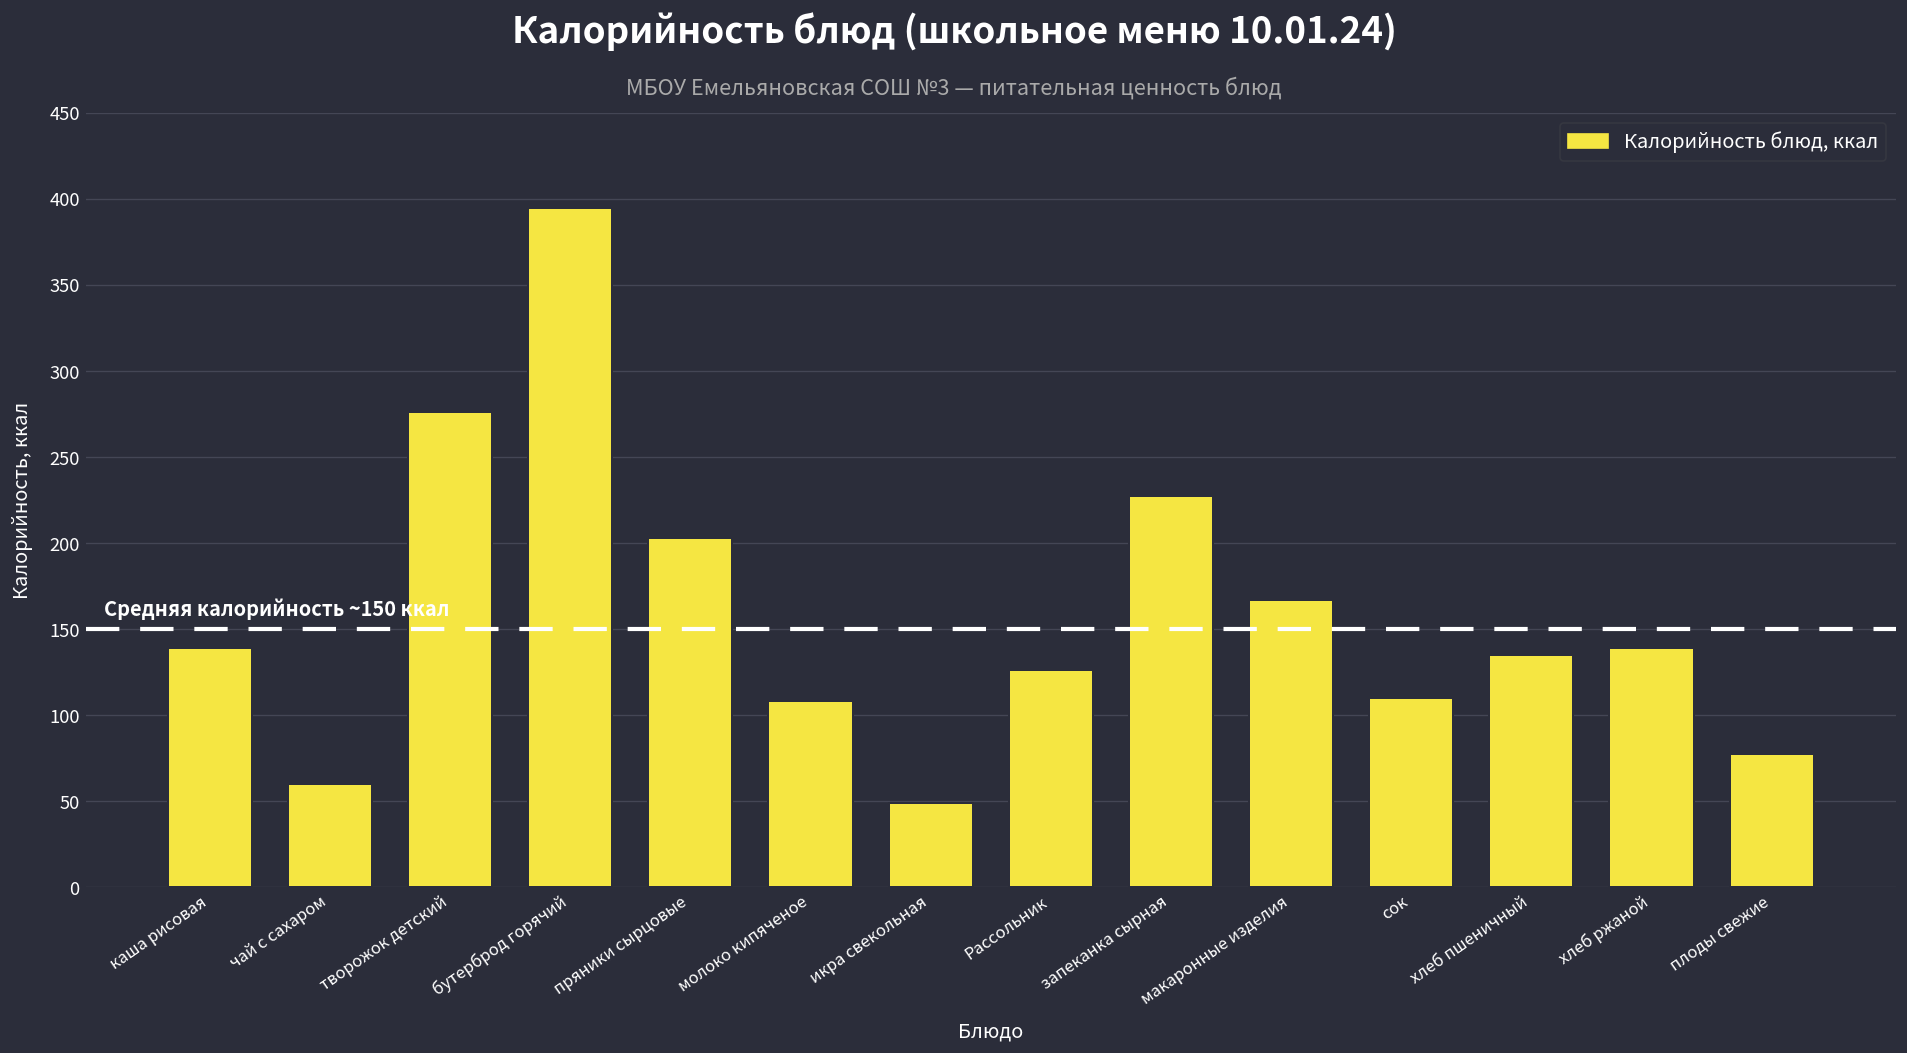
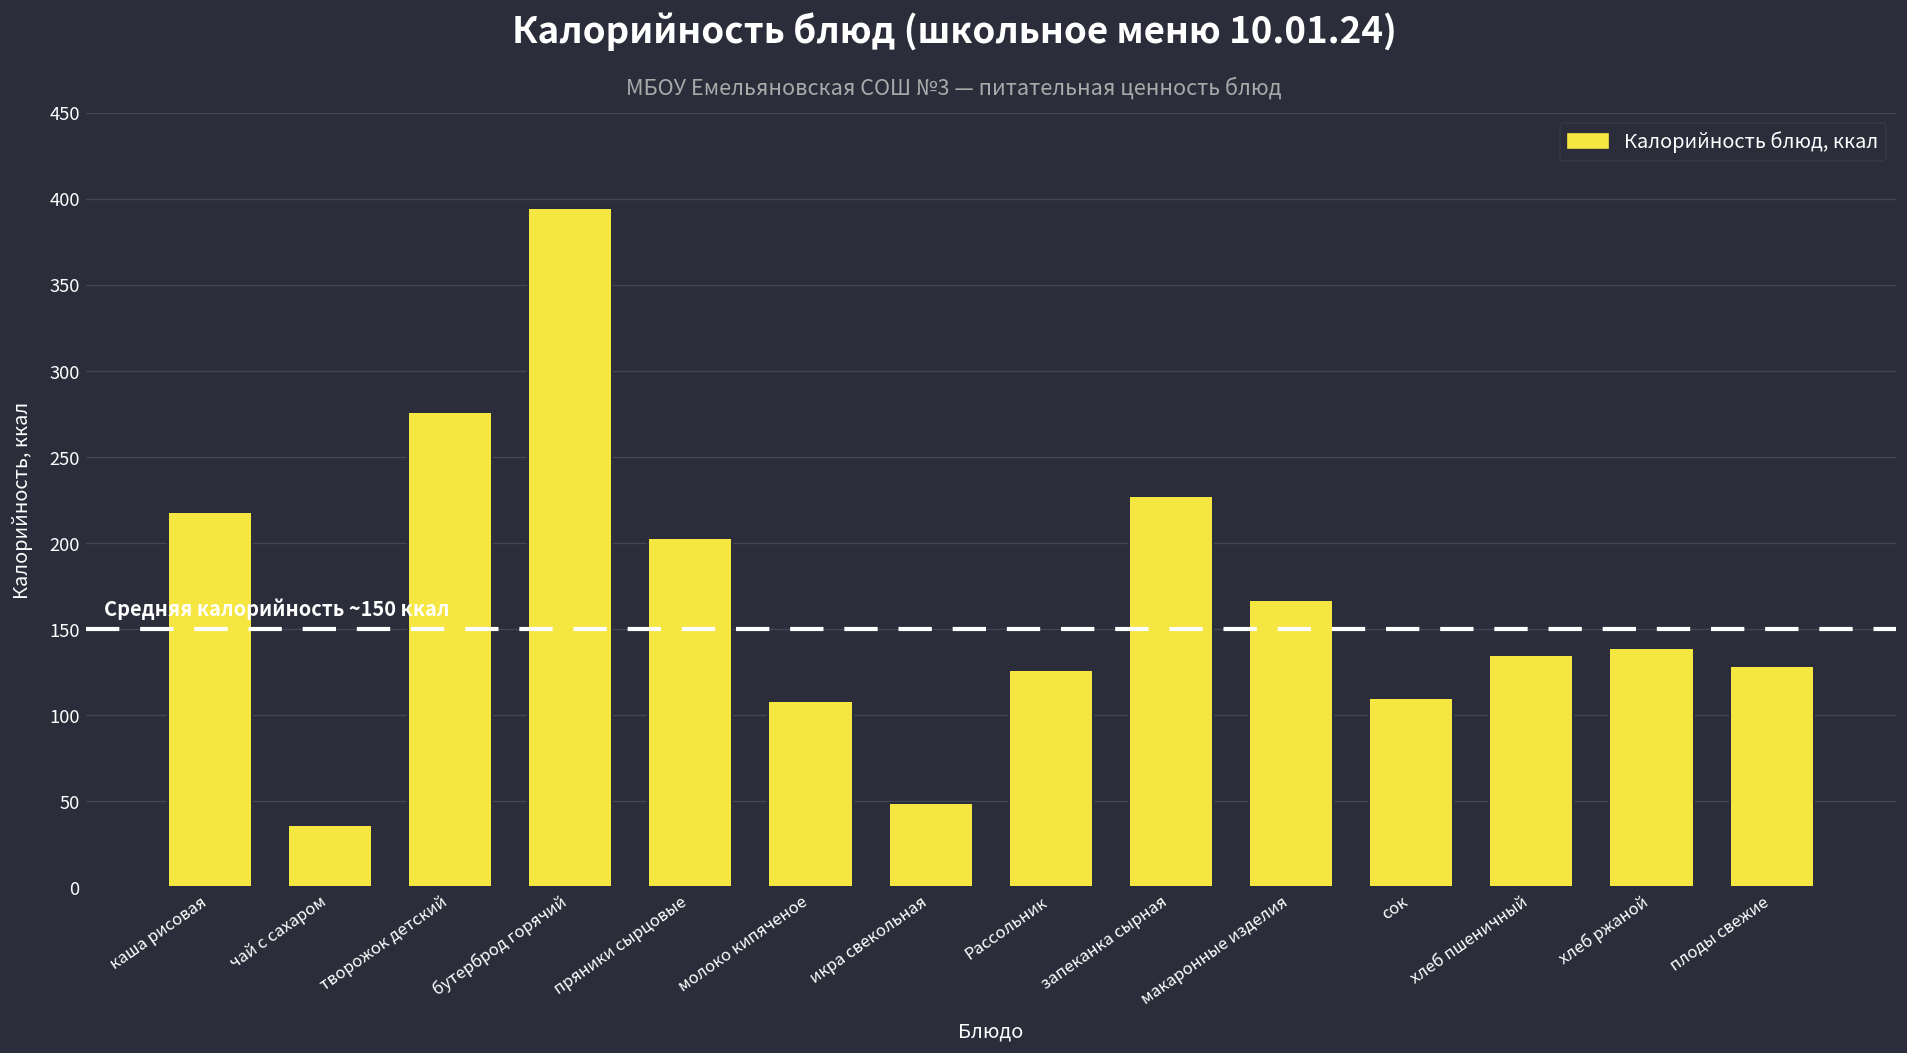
каша рисовая: 139 -> 218
чай с сахаром: 60 -> 36
плоды свежие: 77 -> 128
